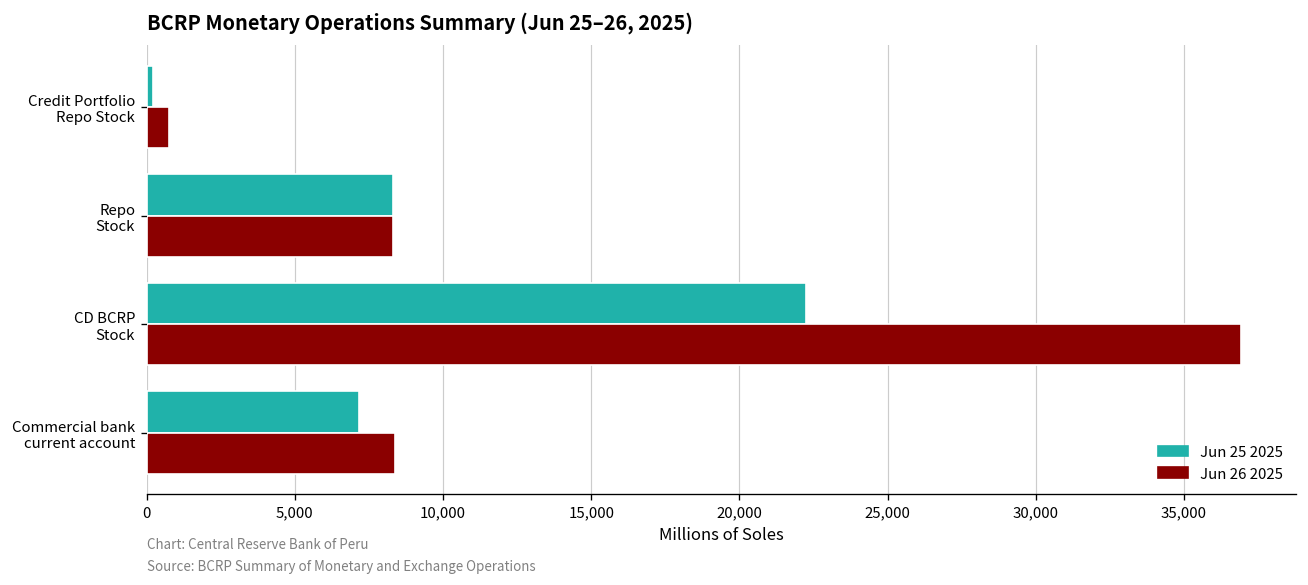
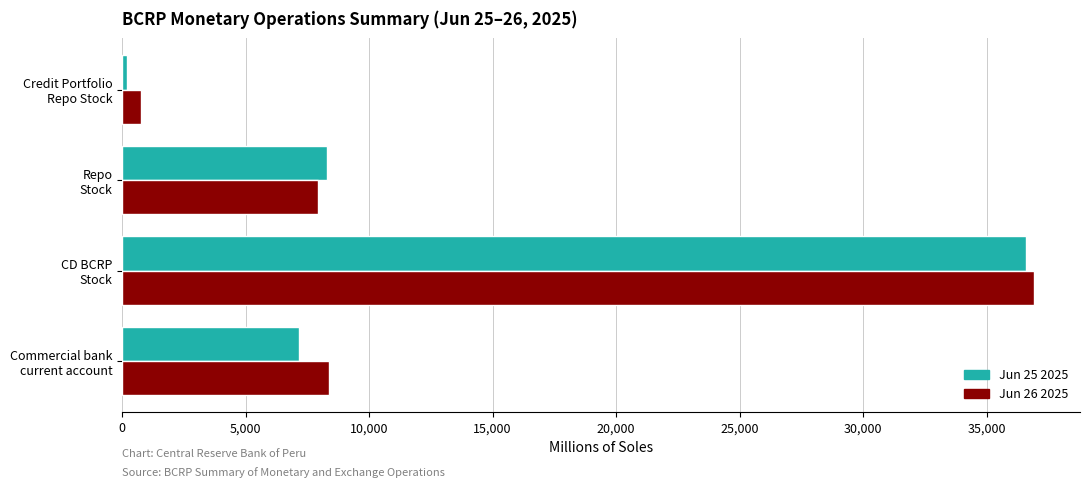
Jun 26 2025, Repo Stock: 8,300 -> 7,900
Jun 25 2025, CD BCRP Stock: 22,300 -> 36,600
